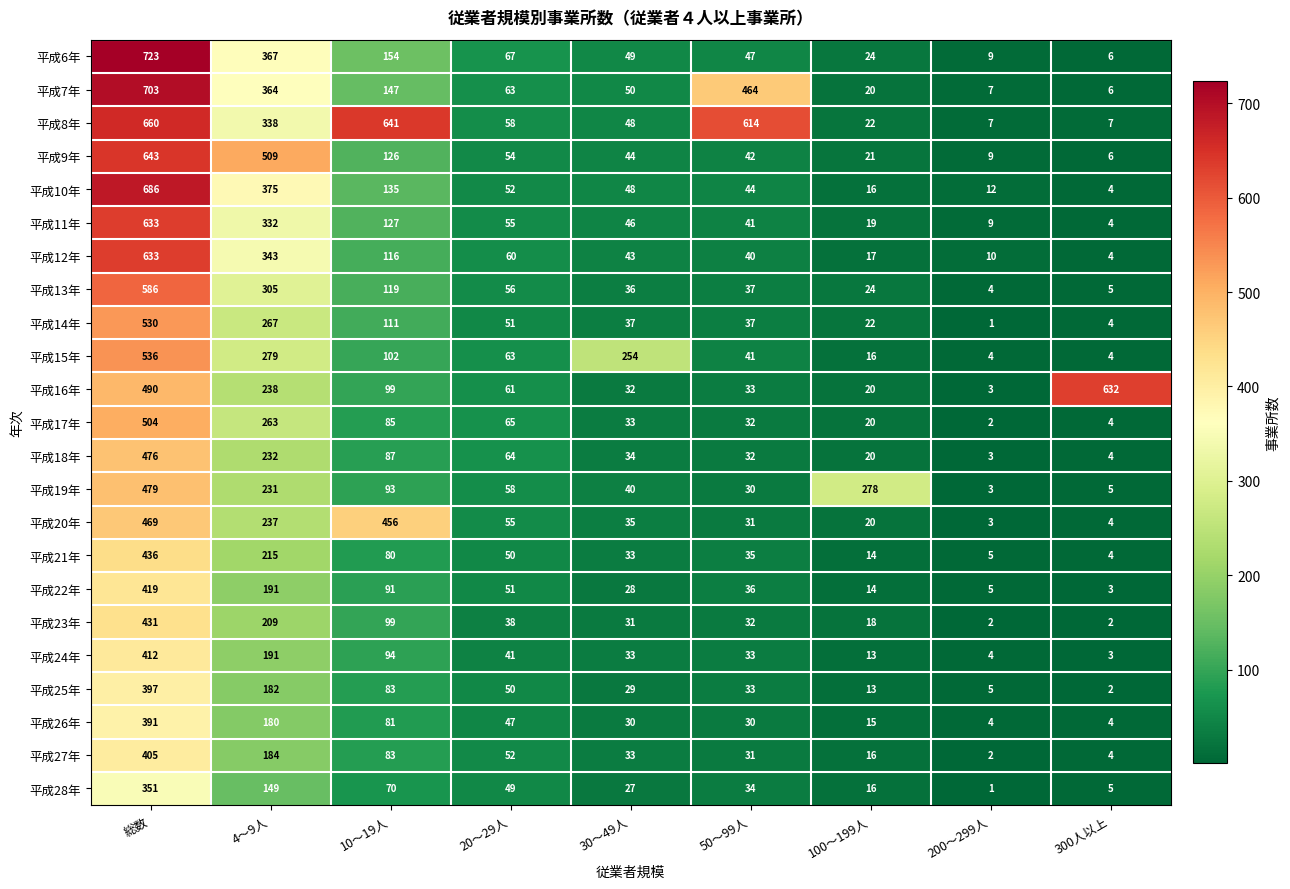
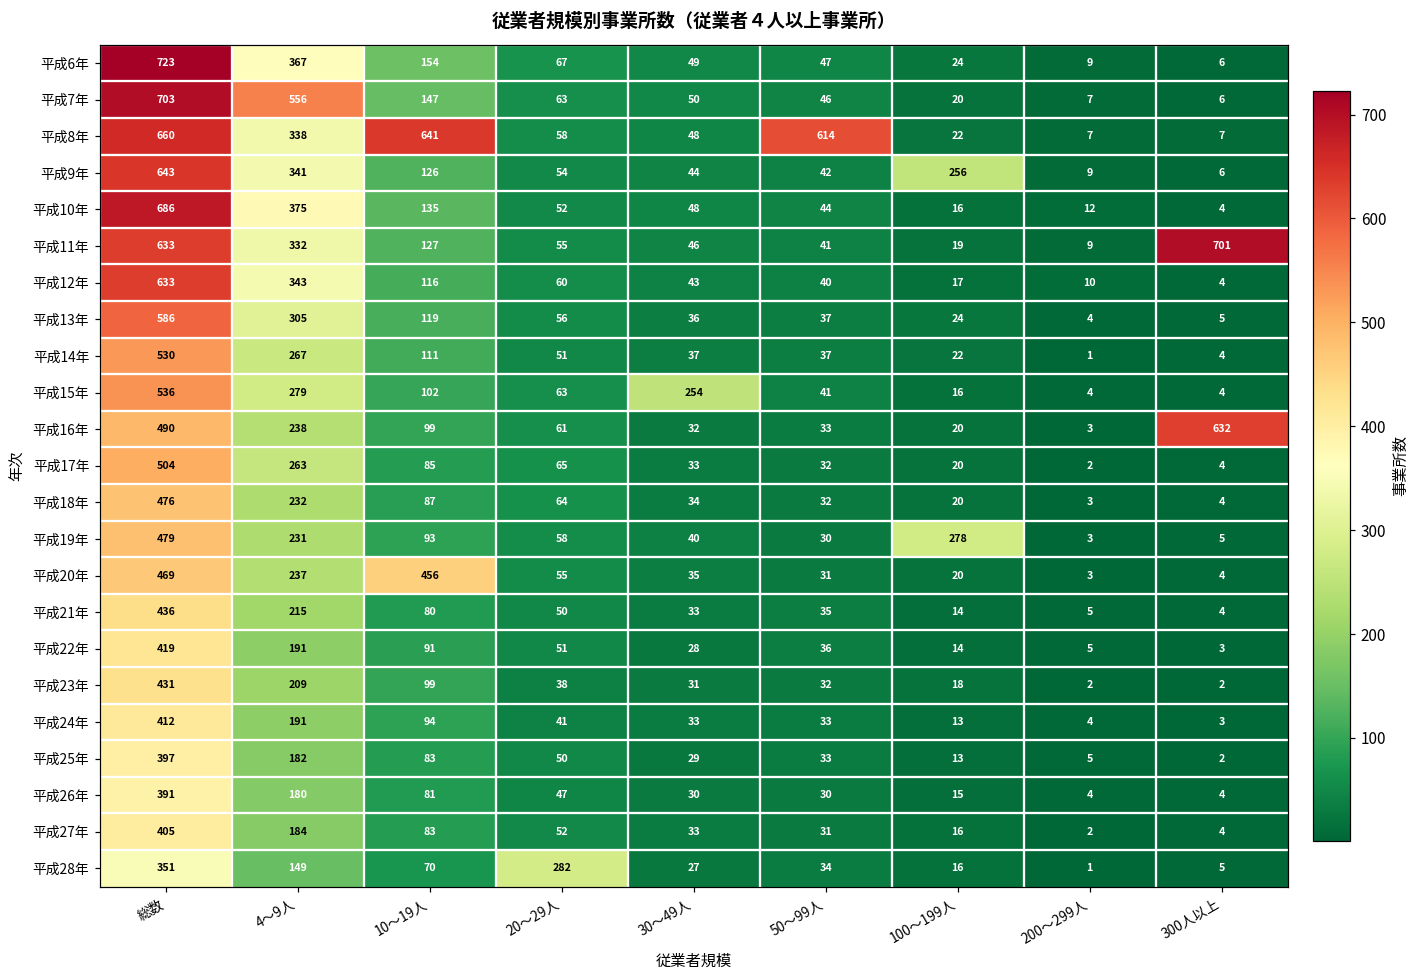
平成7年, 4～9人: 364 -> 556
平成7年, 50～99人: 464 -> 46
平成9年, 4～9人: 509 -> 341
平成9年, 100～199人: 21 -> 256
平成11年, 300人以上: 4 -> 701
平成28年, 20～29人: 49 -> 282
